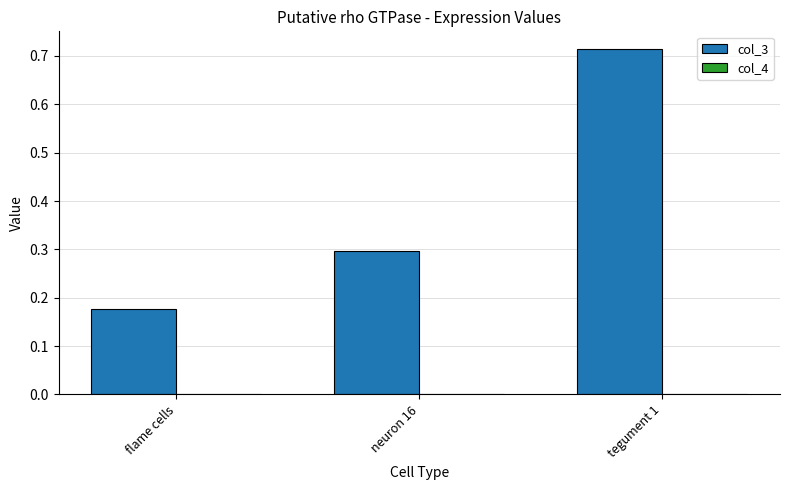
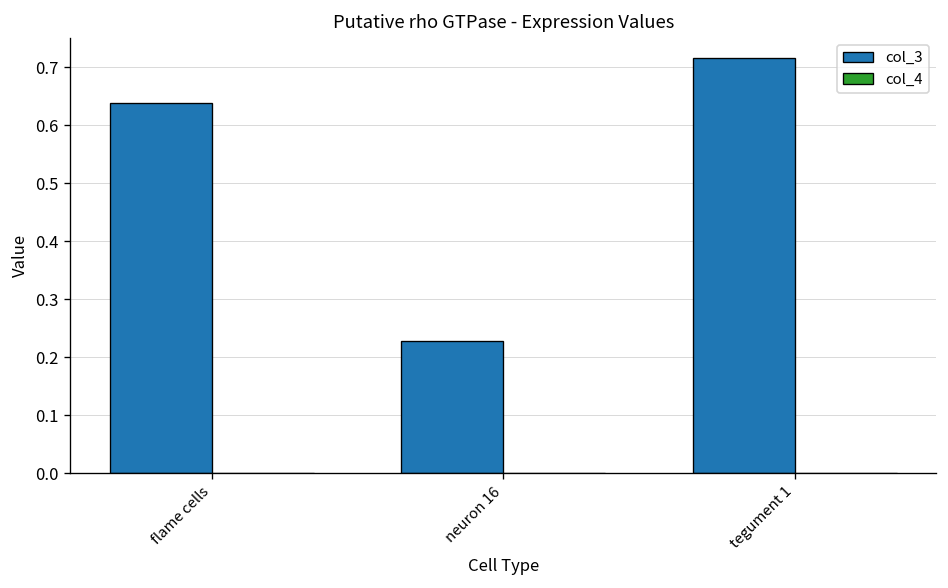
col_3, flame cells: 0.18 -> 0.64
col_3, neuron 16: 0.30 -> 0.23
